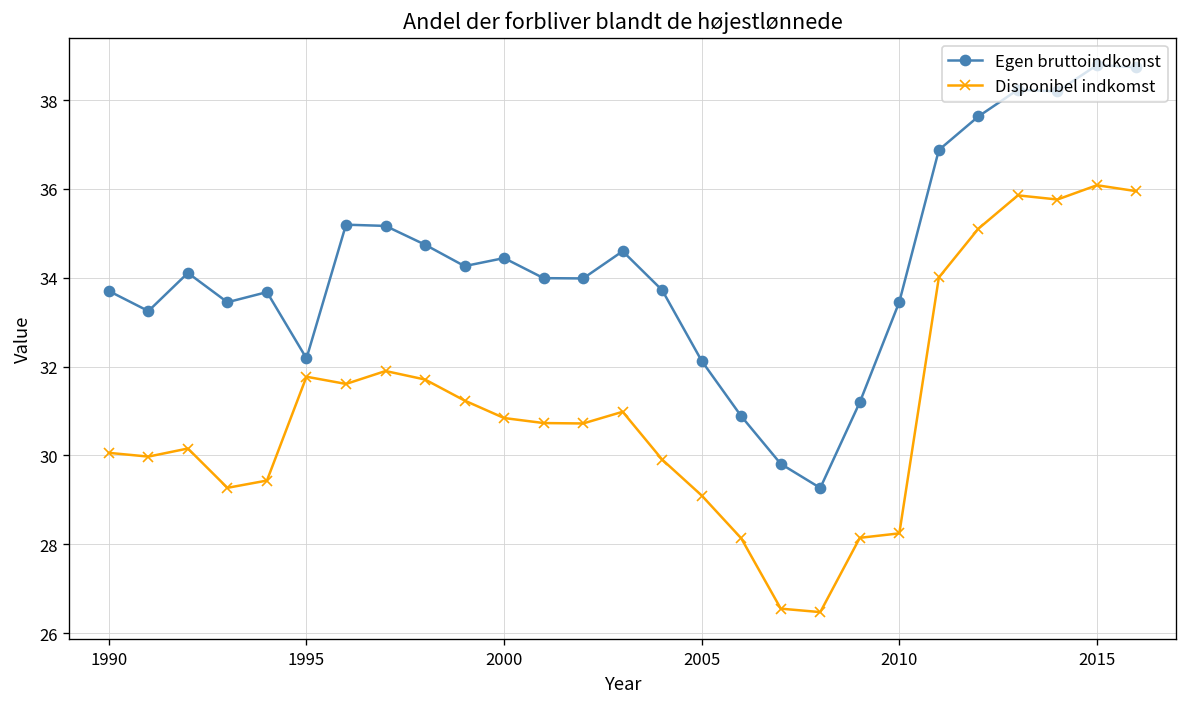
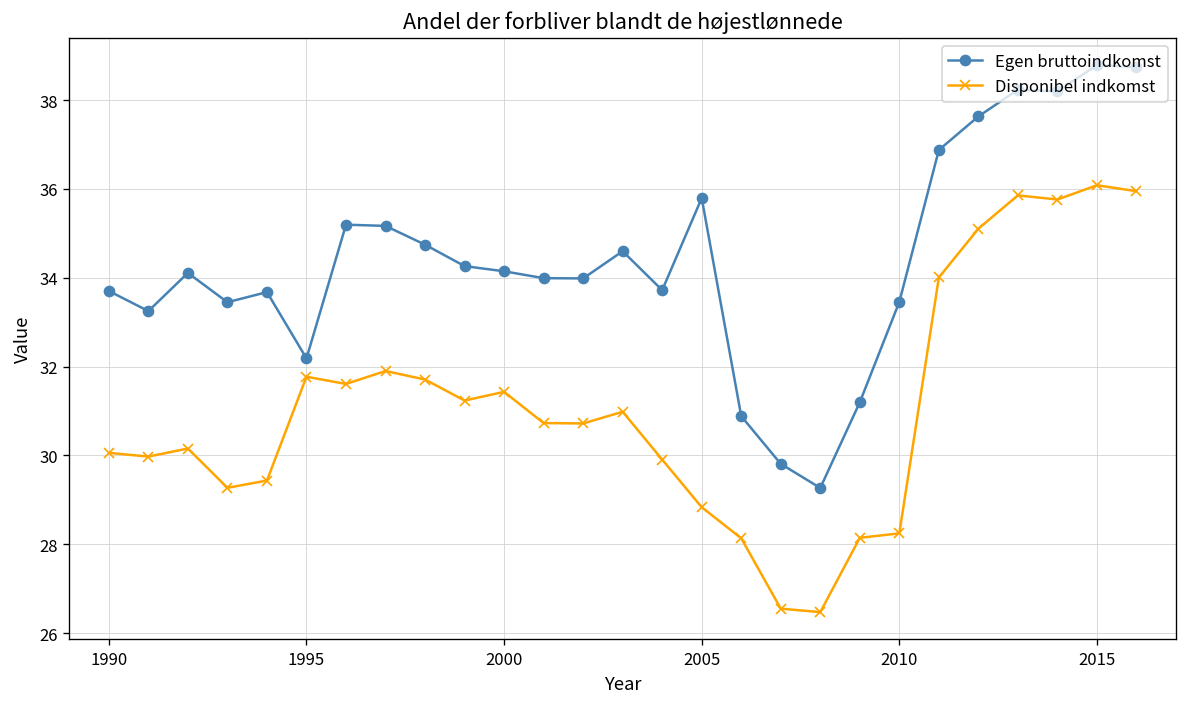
Egen bruttoindkomst, 2000: 34.4 -> 34.1
Disponibel indkomst, 2000: 30.8 -> 31.4
Egen bruttoindkomst, 2005: 32.1 -> 35.8
Disponibel indkomst, 2005: 29.1 -> 28.8
